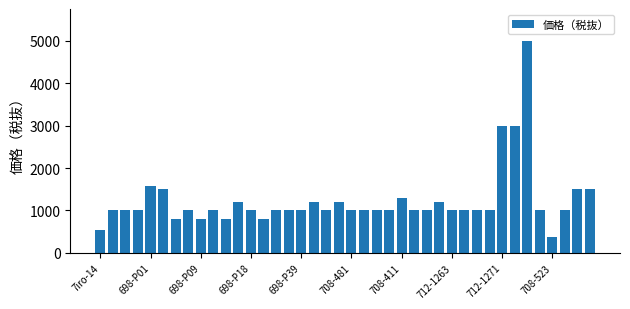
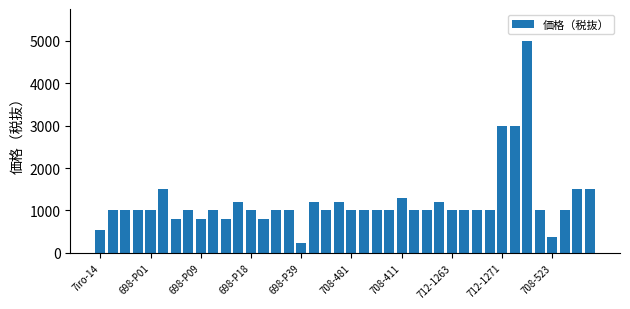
698-P01: 1600 -> 1000
698-P39: 1000 -> 200
